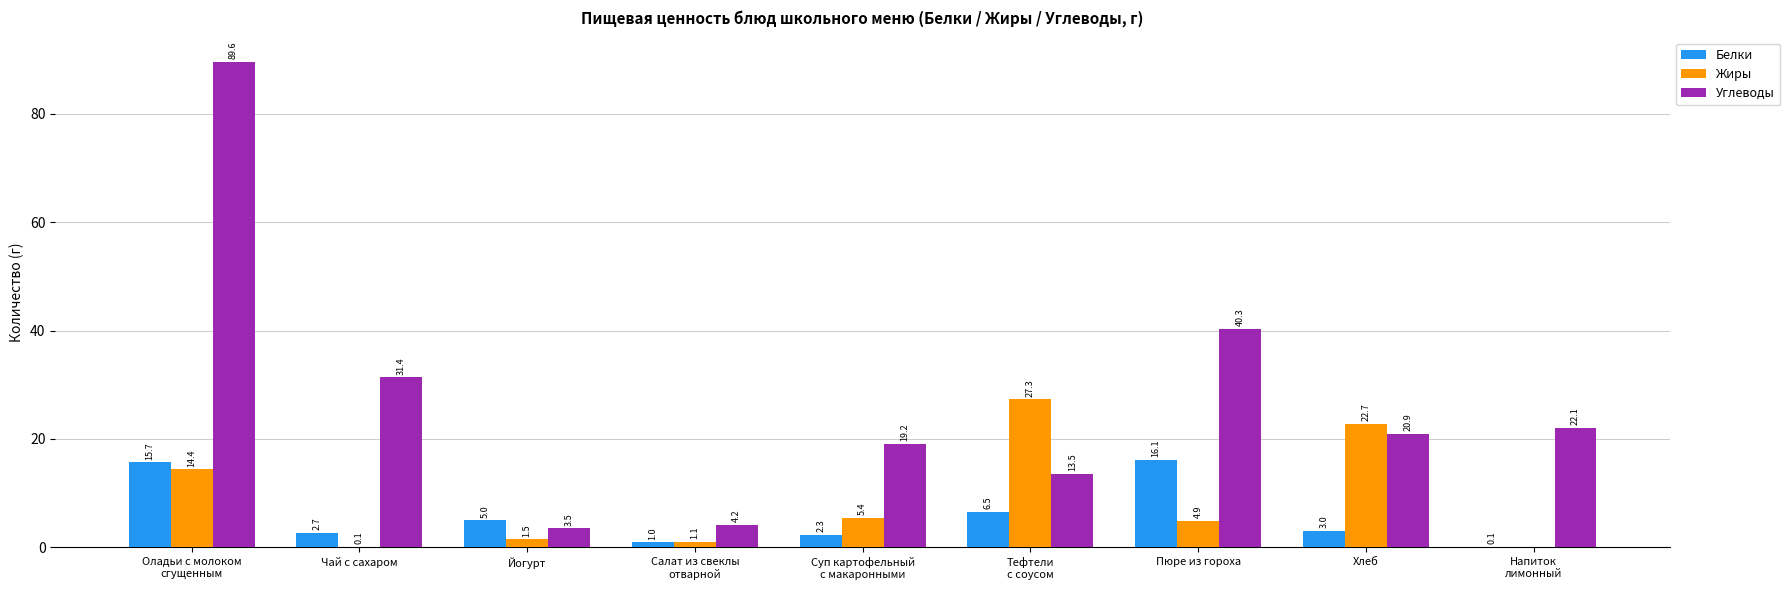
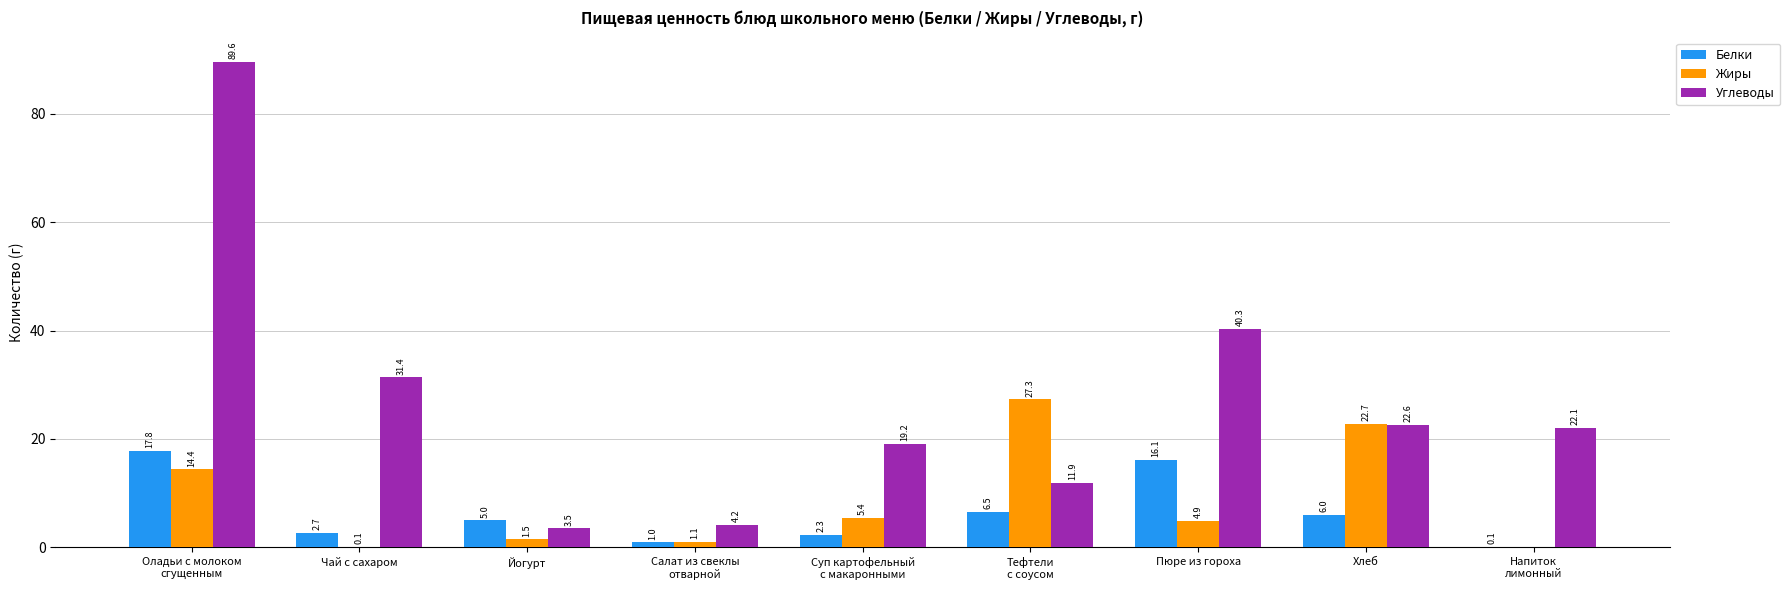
Белки, Оладьи с молоком сгущенным: 15.7 -> 17.8
Углеводы, Тефтели с соусом: 13.5 -> 11.9
Белки, Хлеб: 3.0 -> 6.0
Углеводы, Хлеб: 20.9 -> 22.6
